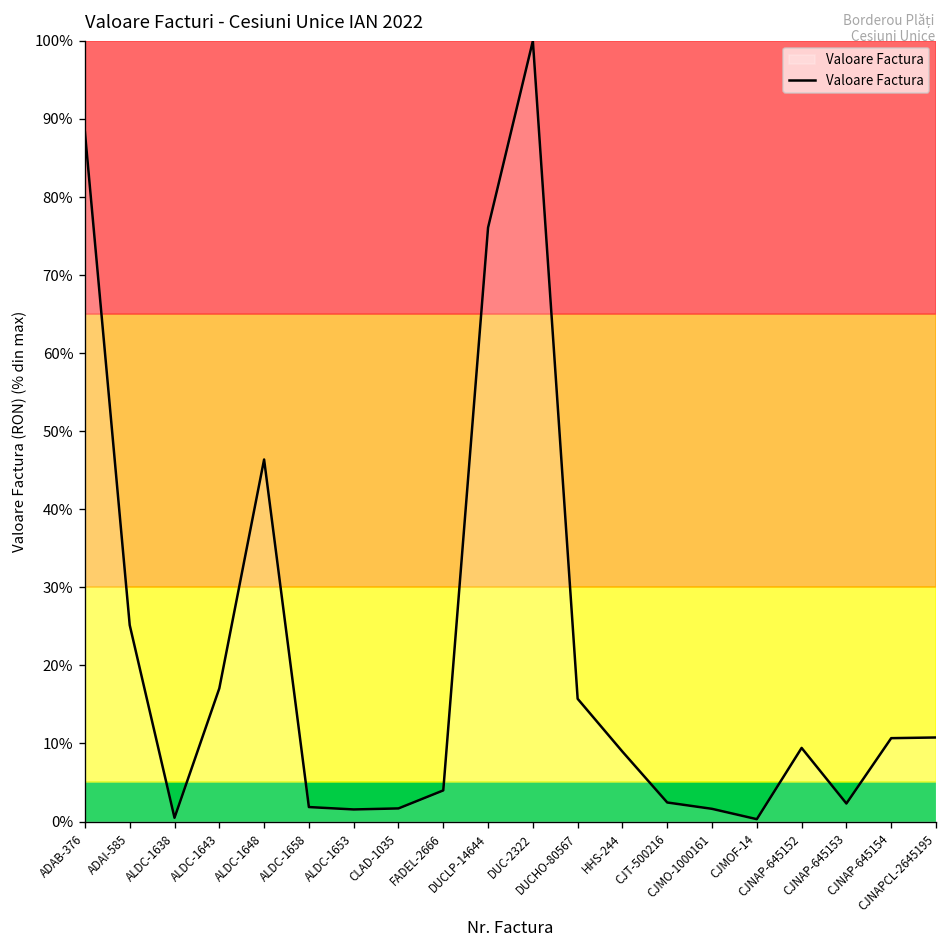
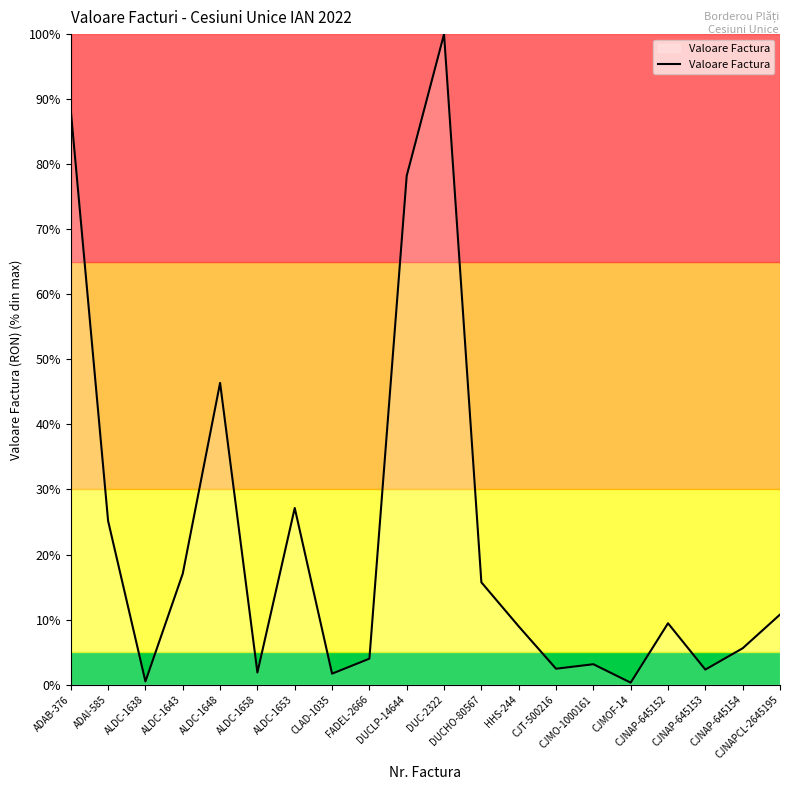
ALDC-1653: 2% -> 27%
DUCLP-14644: 76% -> 78%
CJMO-1000161: 2% -> 3%
CJNAP-645154: 11% -> 6%
